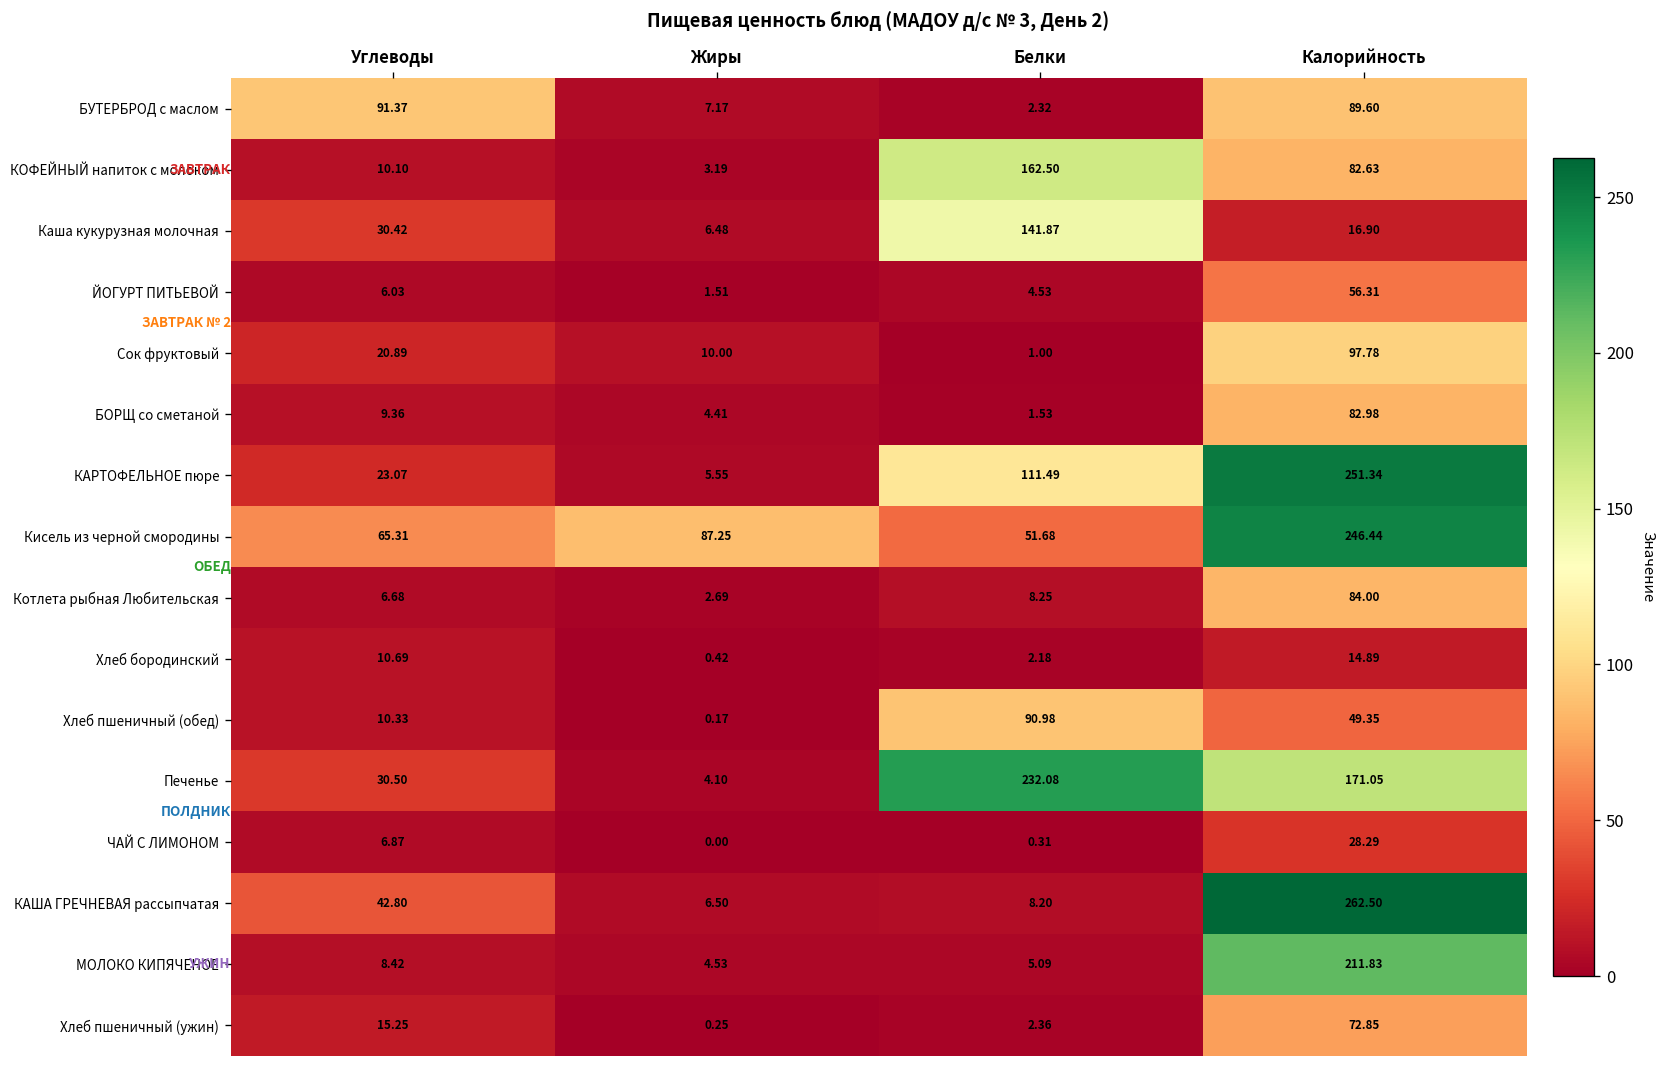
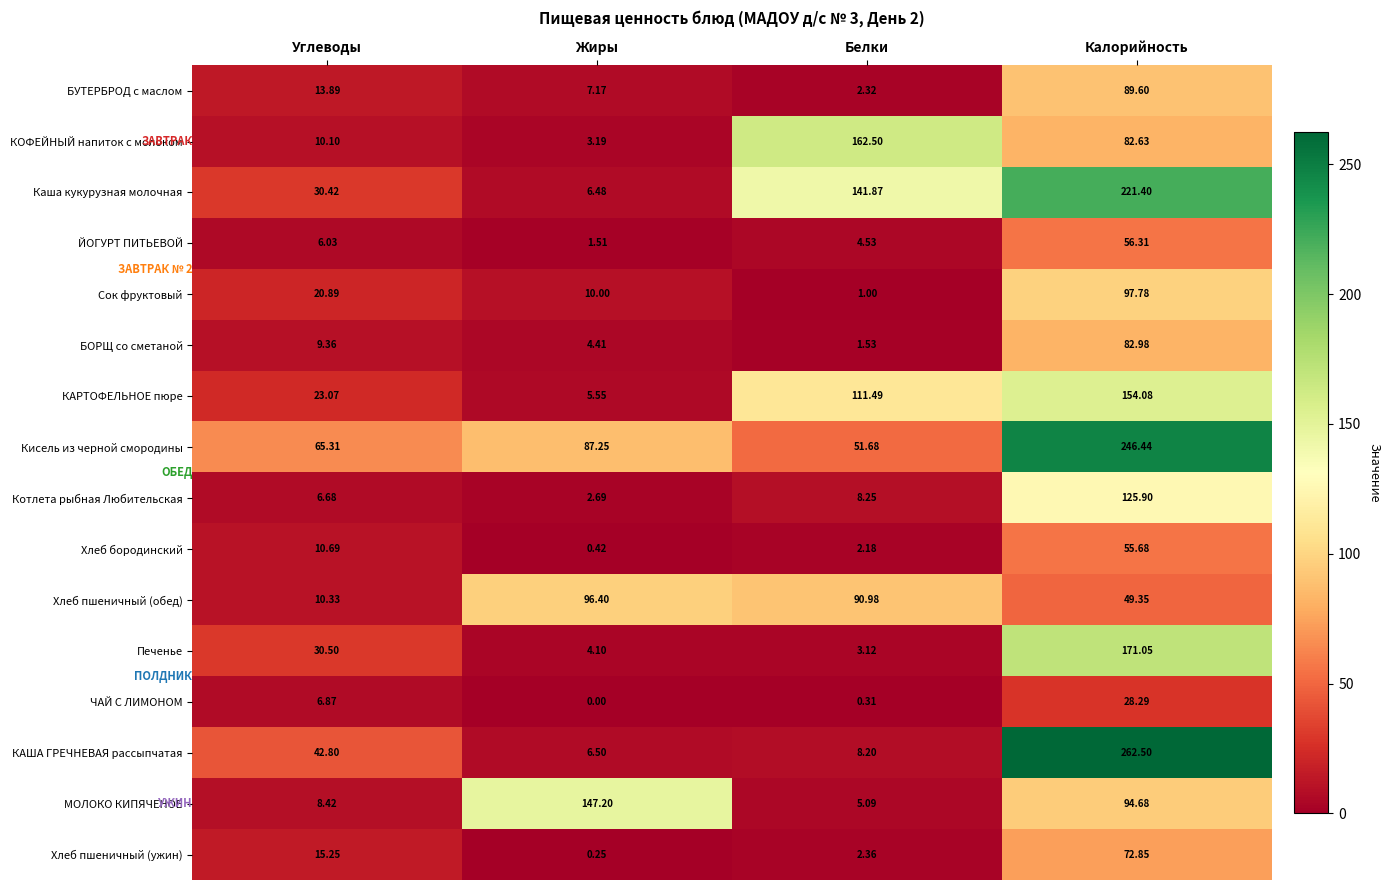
БУТЕРБРОД с маслом, Углеводы: 91.37 -> 13.89
Каша кукурузная молочная, Калорийность: 16.90 -> 221.40
КАРТОФЕЛЬНОЕ пюре, Калорийность: 251.34 -> 154.08
Котлета рыбная Любительская, Калорийность: 84.00 -> 125.90
Хлеб бородинский, Калорийность: 14.89 -> 55.68
Хлеб пшеничный (обед), Жиры: 0.17 -> 96.40
Печенье, Белки: 232.08 -> 3.12
МОЛОКО КИПЯЧЕНОЕ, Жиры: 4.53 -> 147.20
МОЛОКО КИПЯЧЕНОЕ, Калорийность: 211.83 -> 94.68
